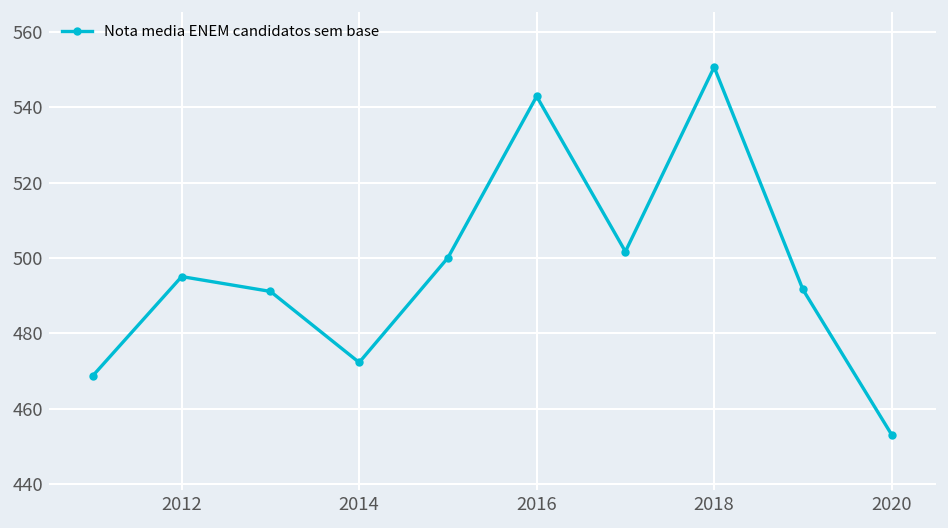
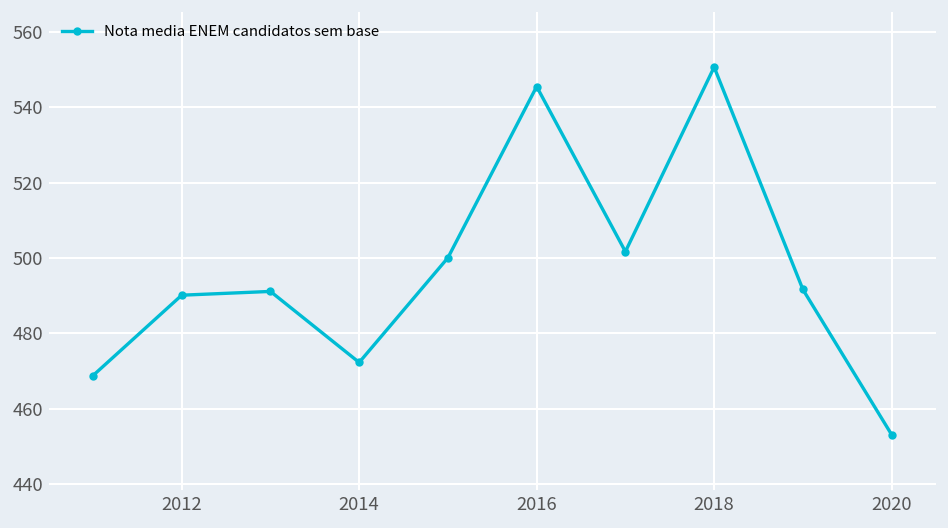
2012: 495 -> 490
2016: 543 -> 545
